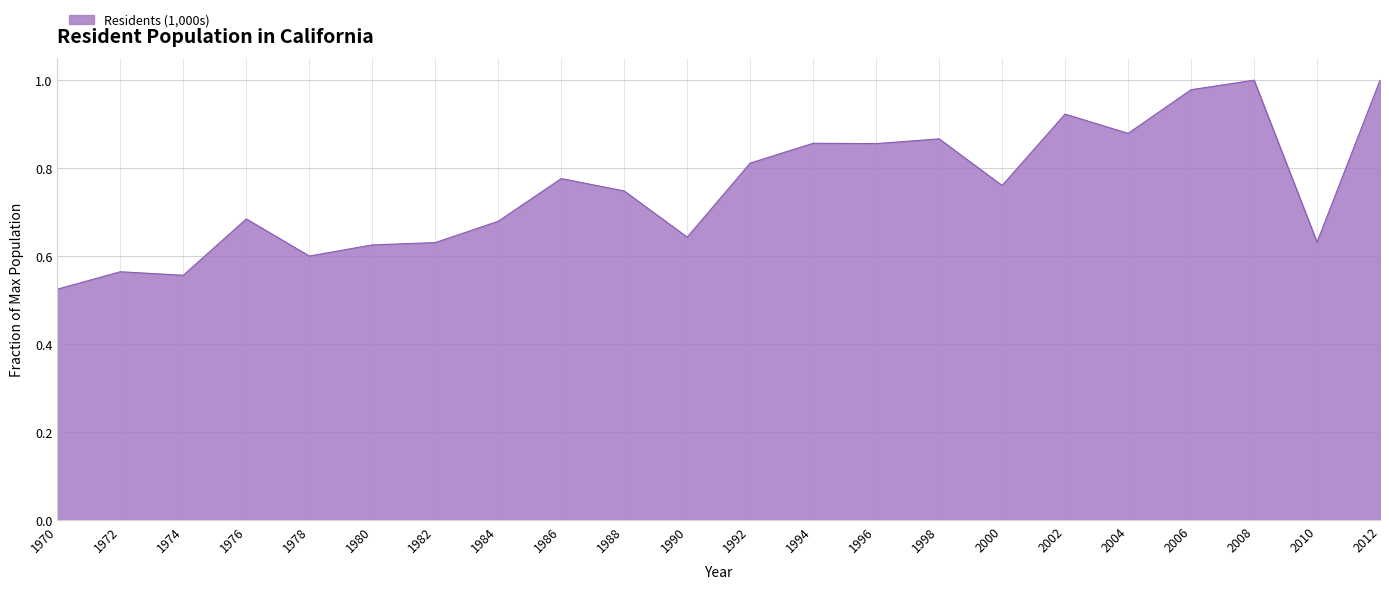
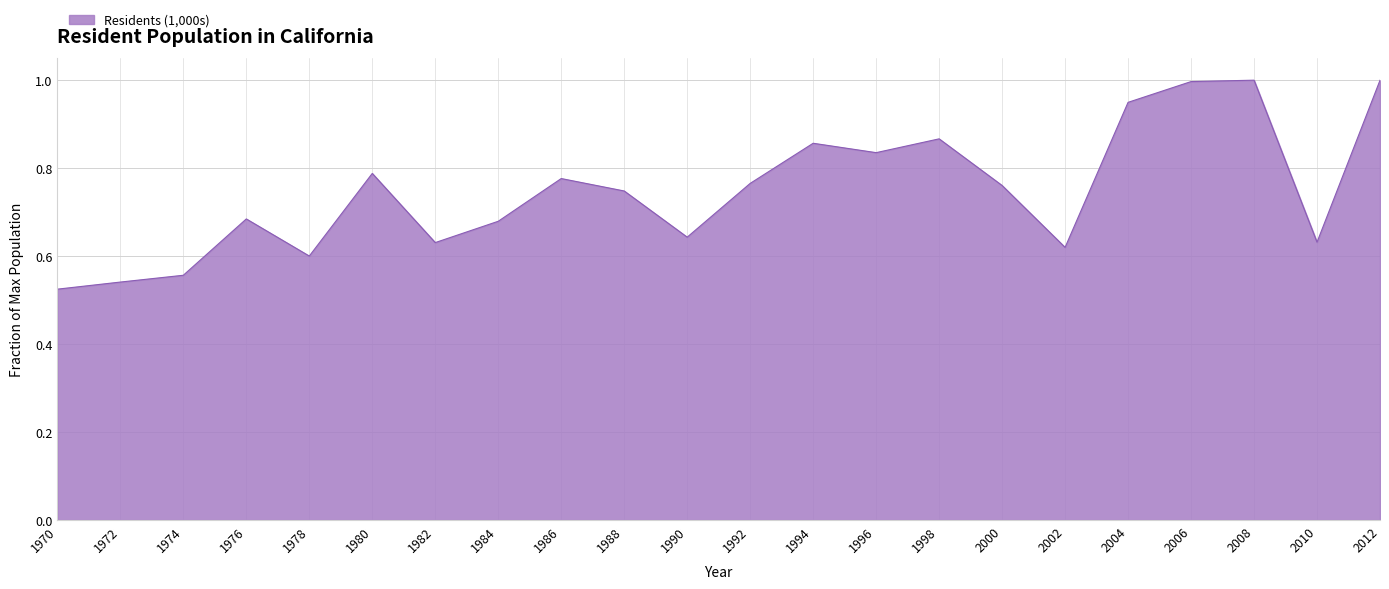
1972: 0.56 -> 0.54
1980: 0.63 -> 0.79
1992: 0.81 -> 0.77
1996: 0.86 -> 0.84
2002: 0.92 -> 0.62
2004: 0.88 -> 0.95
2006: 0.98 -> 1.00
